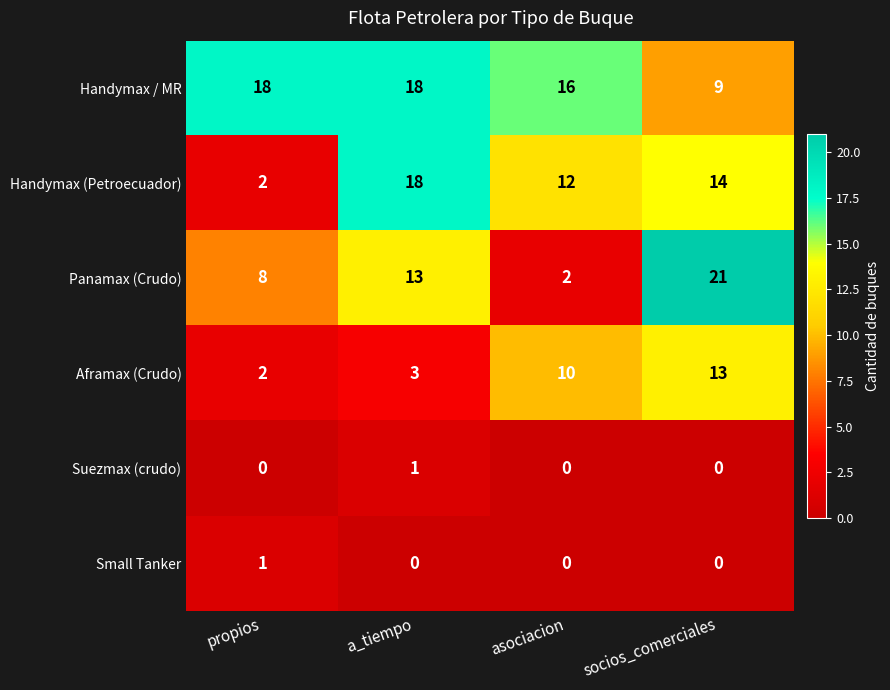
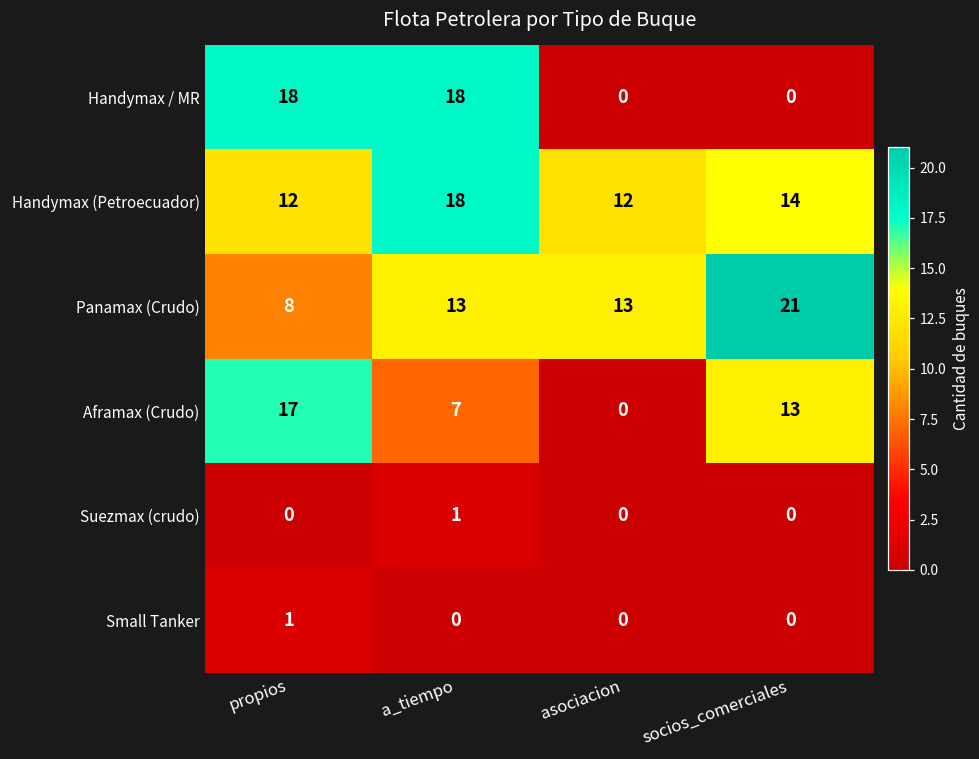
Handymax / MR, asociacion: 16 -> 0
Handymax / MR, socios_comerciales: 9 -> 0
Handymax (Petroecuador), propios: 2 -> 12
Panamax (Crudo), asociacion: 2 -> 13
Aframax (Crudo), propios: 2 -> 17
Aframax (Crudo), a_tiempo: 3 -> 7
Aframax (Crudo), asociacion: 10 -> 0
